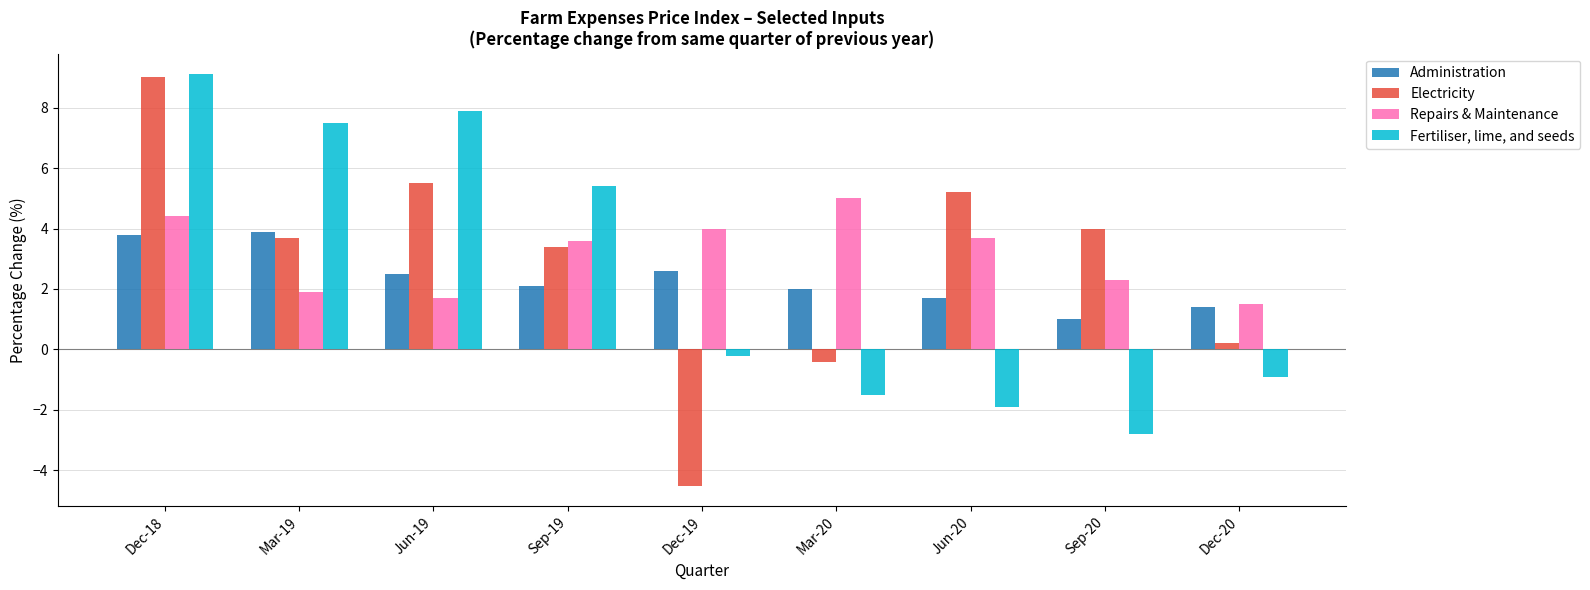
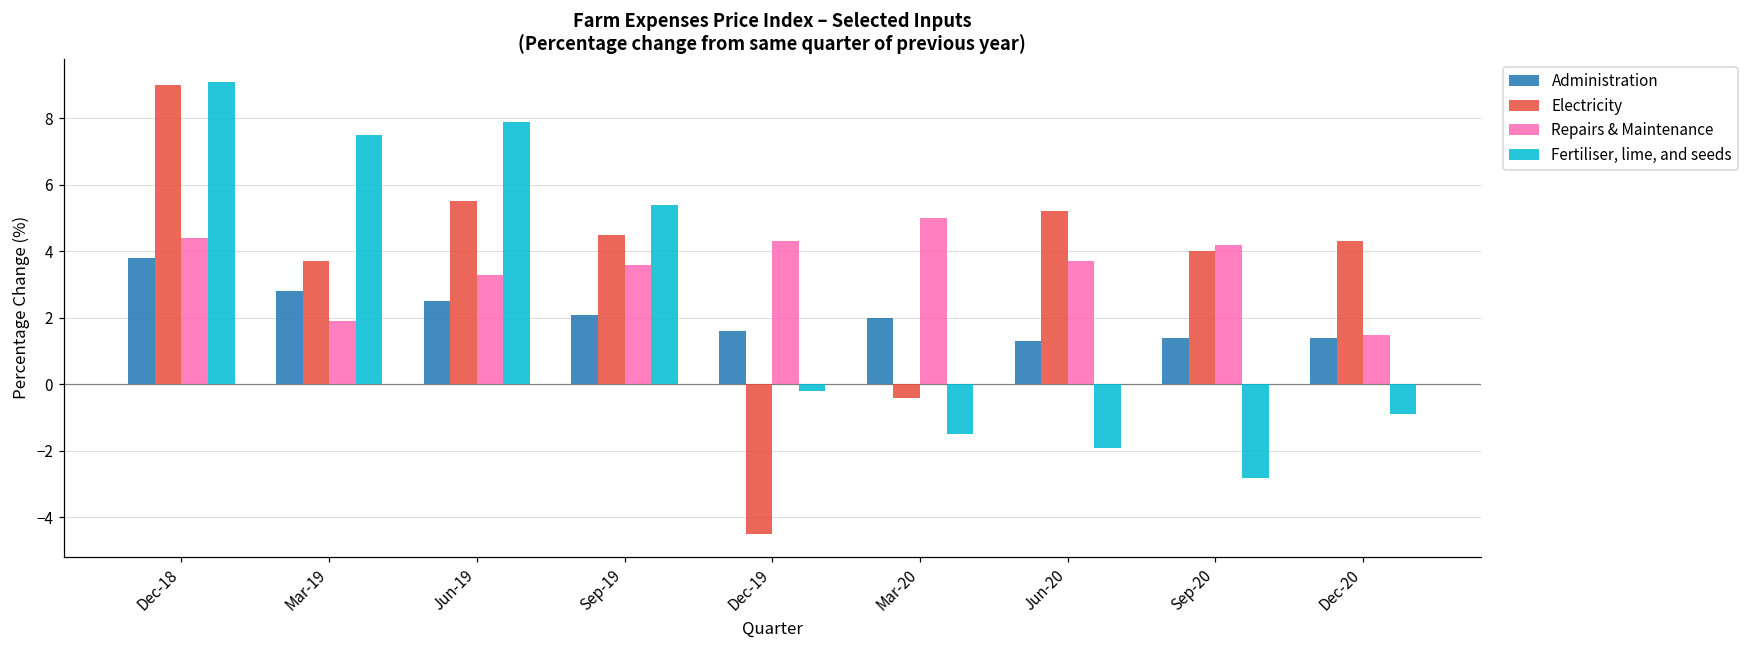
Administration, Mar-19: 3.9 -> 2.8
Repairs & Maintenance, Jun-19: 1.7 -> 3.3
Electricity, Sep-19: 3.4 -> 4.5
Administration, Dec-19: 2.6 -> 1.6
Repairs & Maintenance, Dec-19: 4.0 -> 4.3
Administration, Jun-20: 1.7 -> 1.3
Administration, Sep-20: 1.0 -> 1.4
Repairs & Maintenance, Sep-20: 2.3 -> 4.2
Electricity, Dec-20: 0.2 -> 4.3
